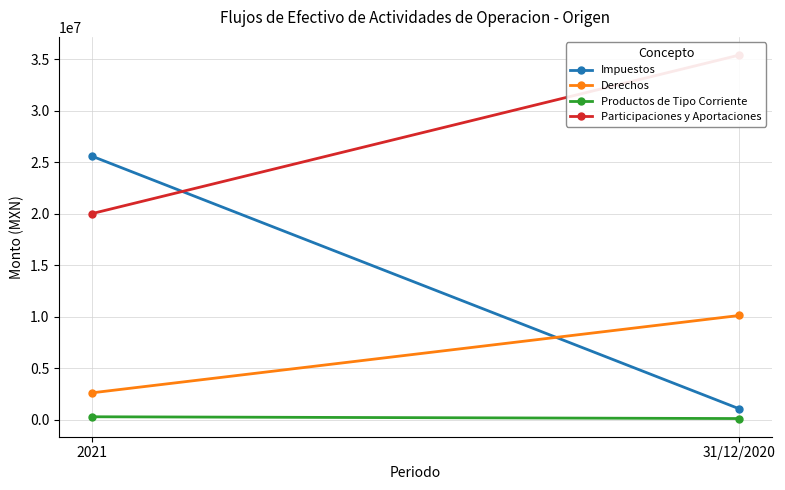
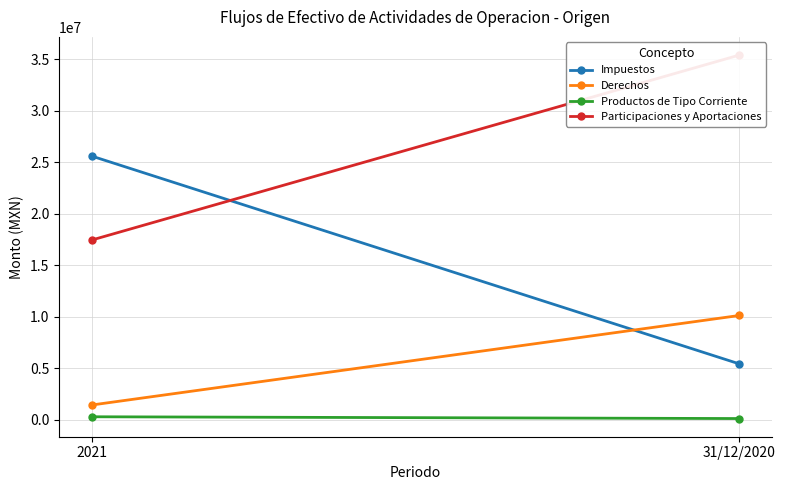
Derechos, 2021: 2600000 -> 1400000
Participaciones y Aportaciones, 2021: 20000000 -> 17500000
Impuestos, 31/12/2020: 1100000 -> 5400000
